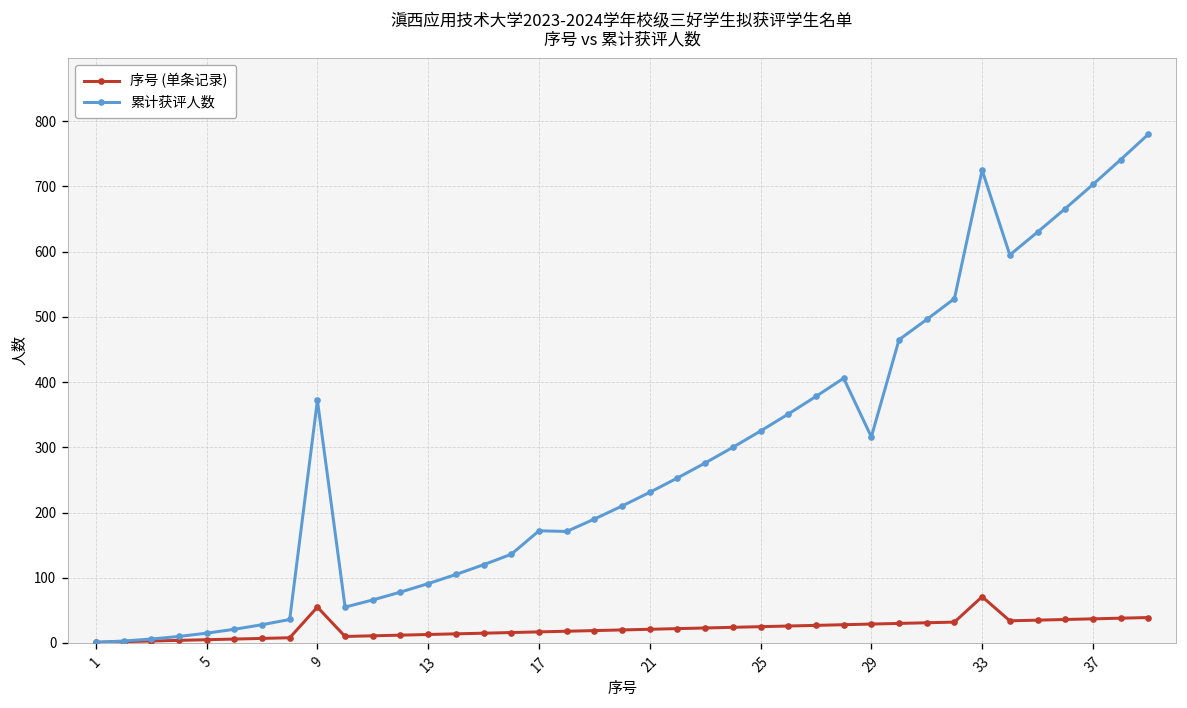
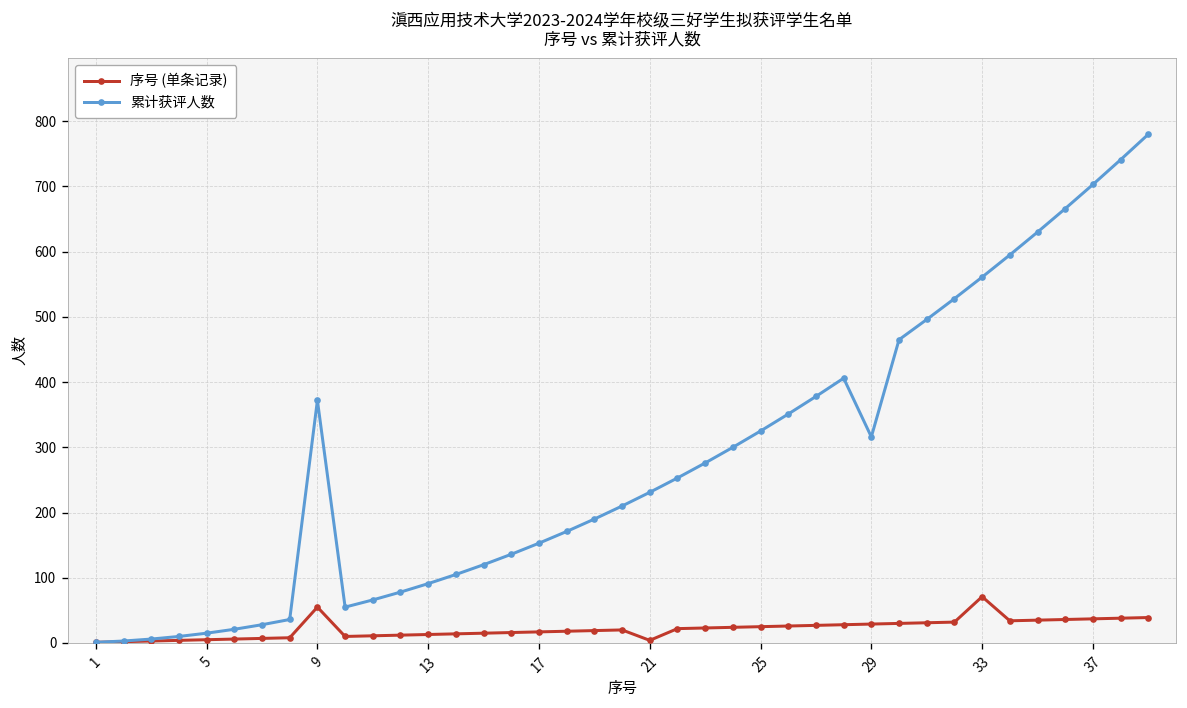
累计获评人数, 17: 170 -> 150
序号 (单条记录), 21: 20 -> 0
累计获评人数, 33: 730 -> 560
